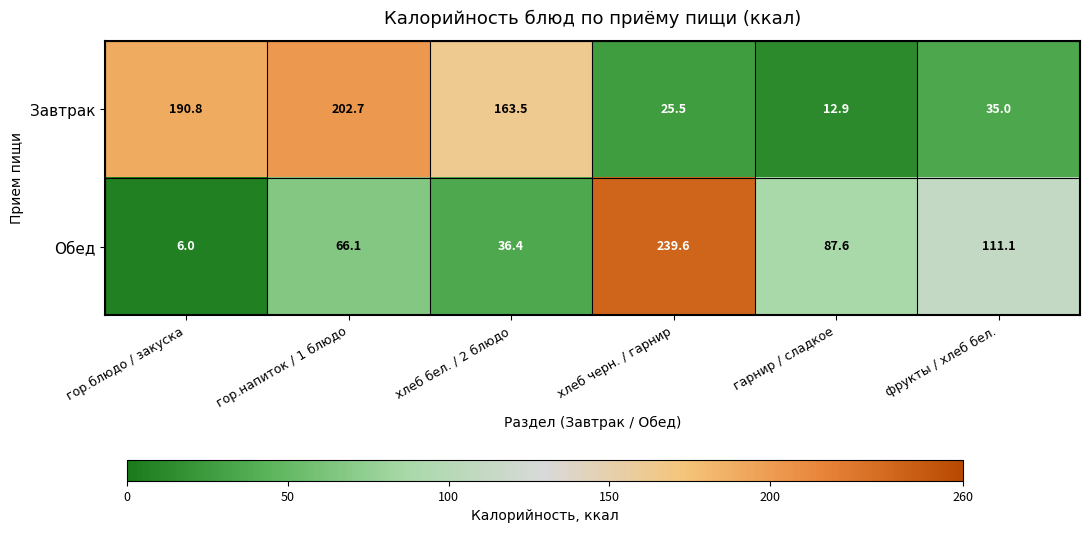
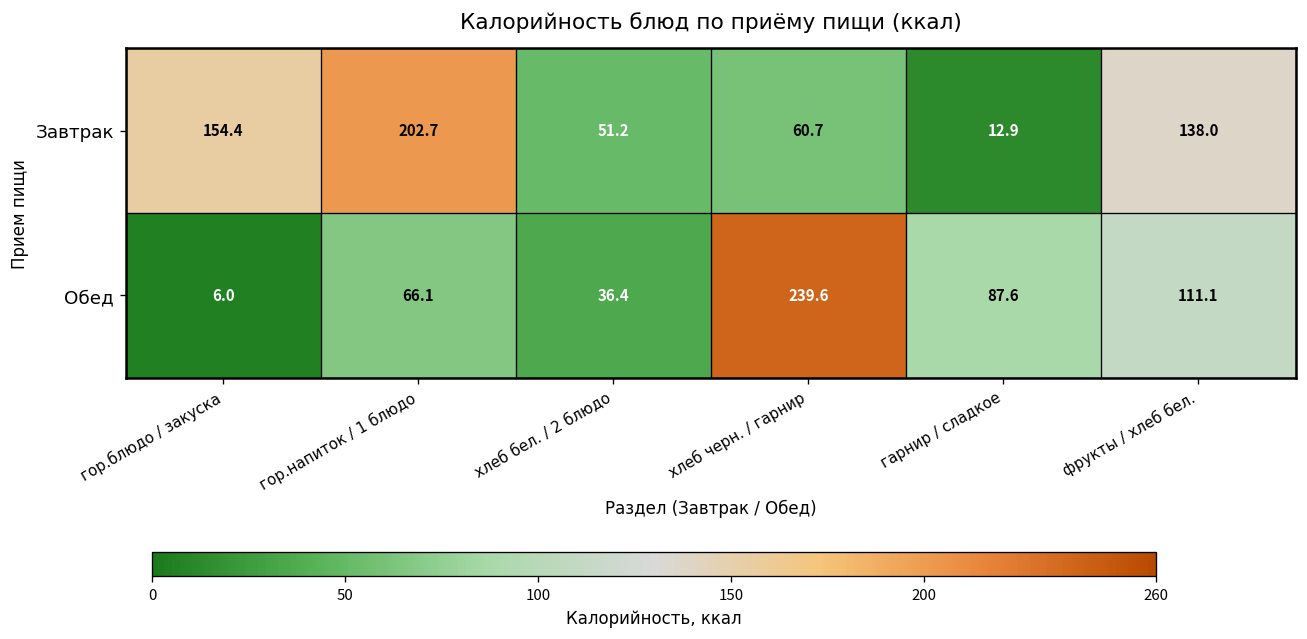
Завтрак, гор.блюдо / закуска: 190.8 -> 154.4
Завтрак, хлеб бел. / 2 блюдо: 163.5 -> 51.2
Завтрак, хлеб черн. / гарнир: 25.5 -> 60.7
Завтрак, фрукты / хлеб бел.: 35.0 -> 138.0
